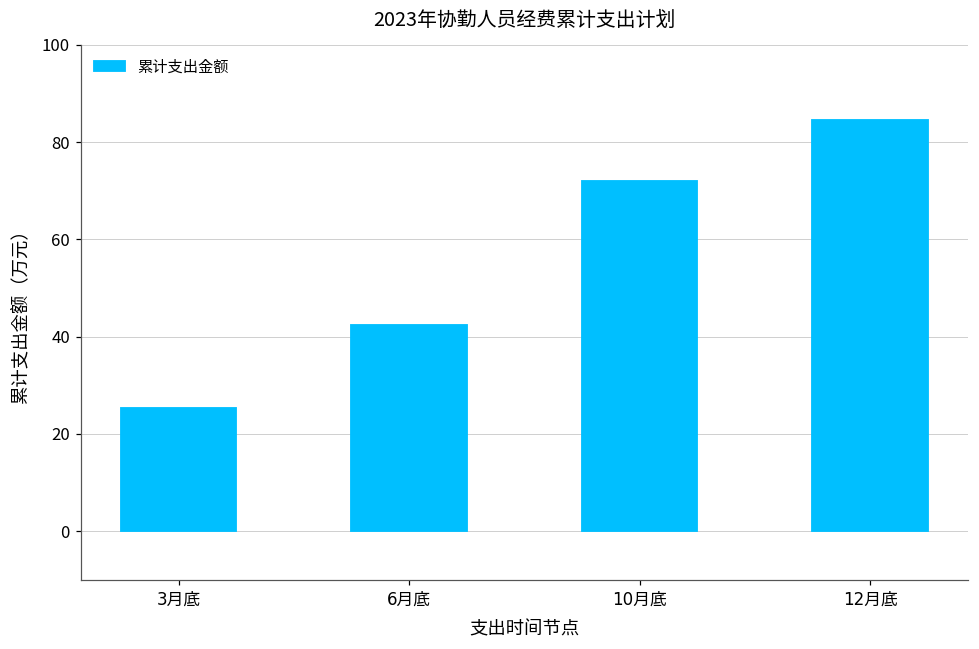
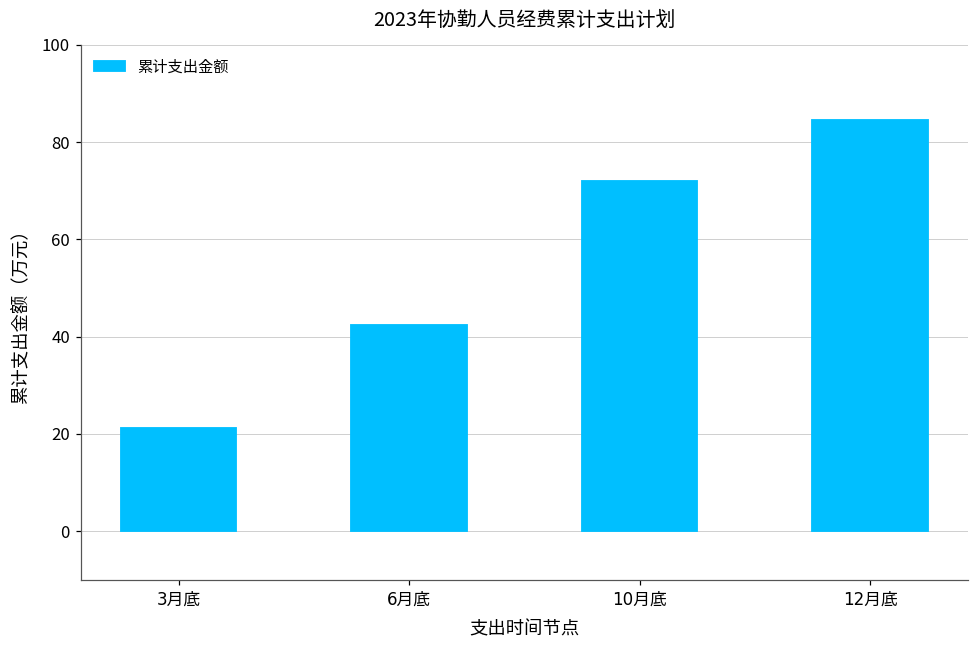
3月底: 25 -> 21
